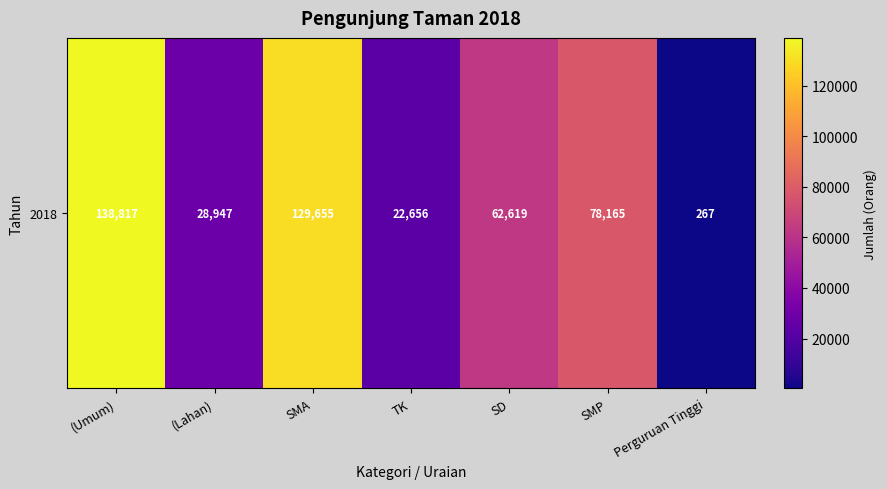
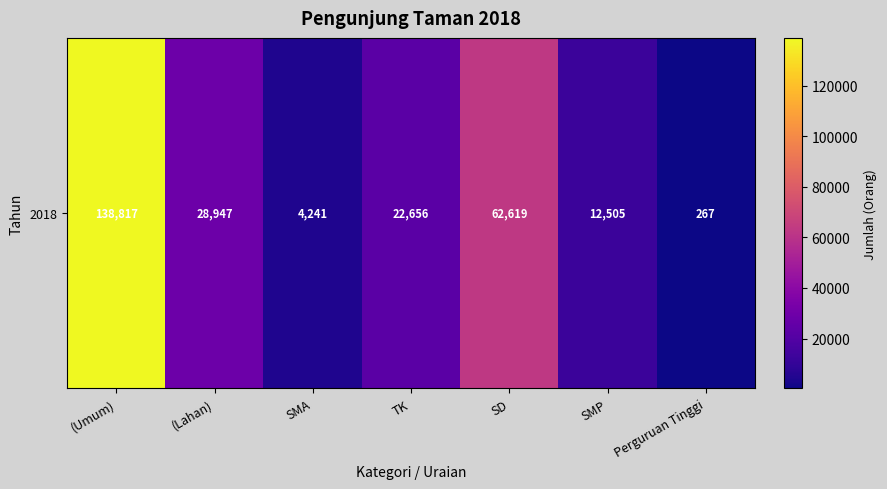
2018, SMA: 129,655 -> 4,241
2018, SMP: 78,165 -> 12,505
